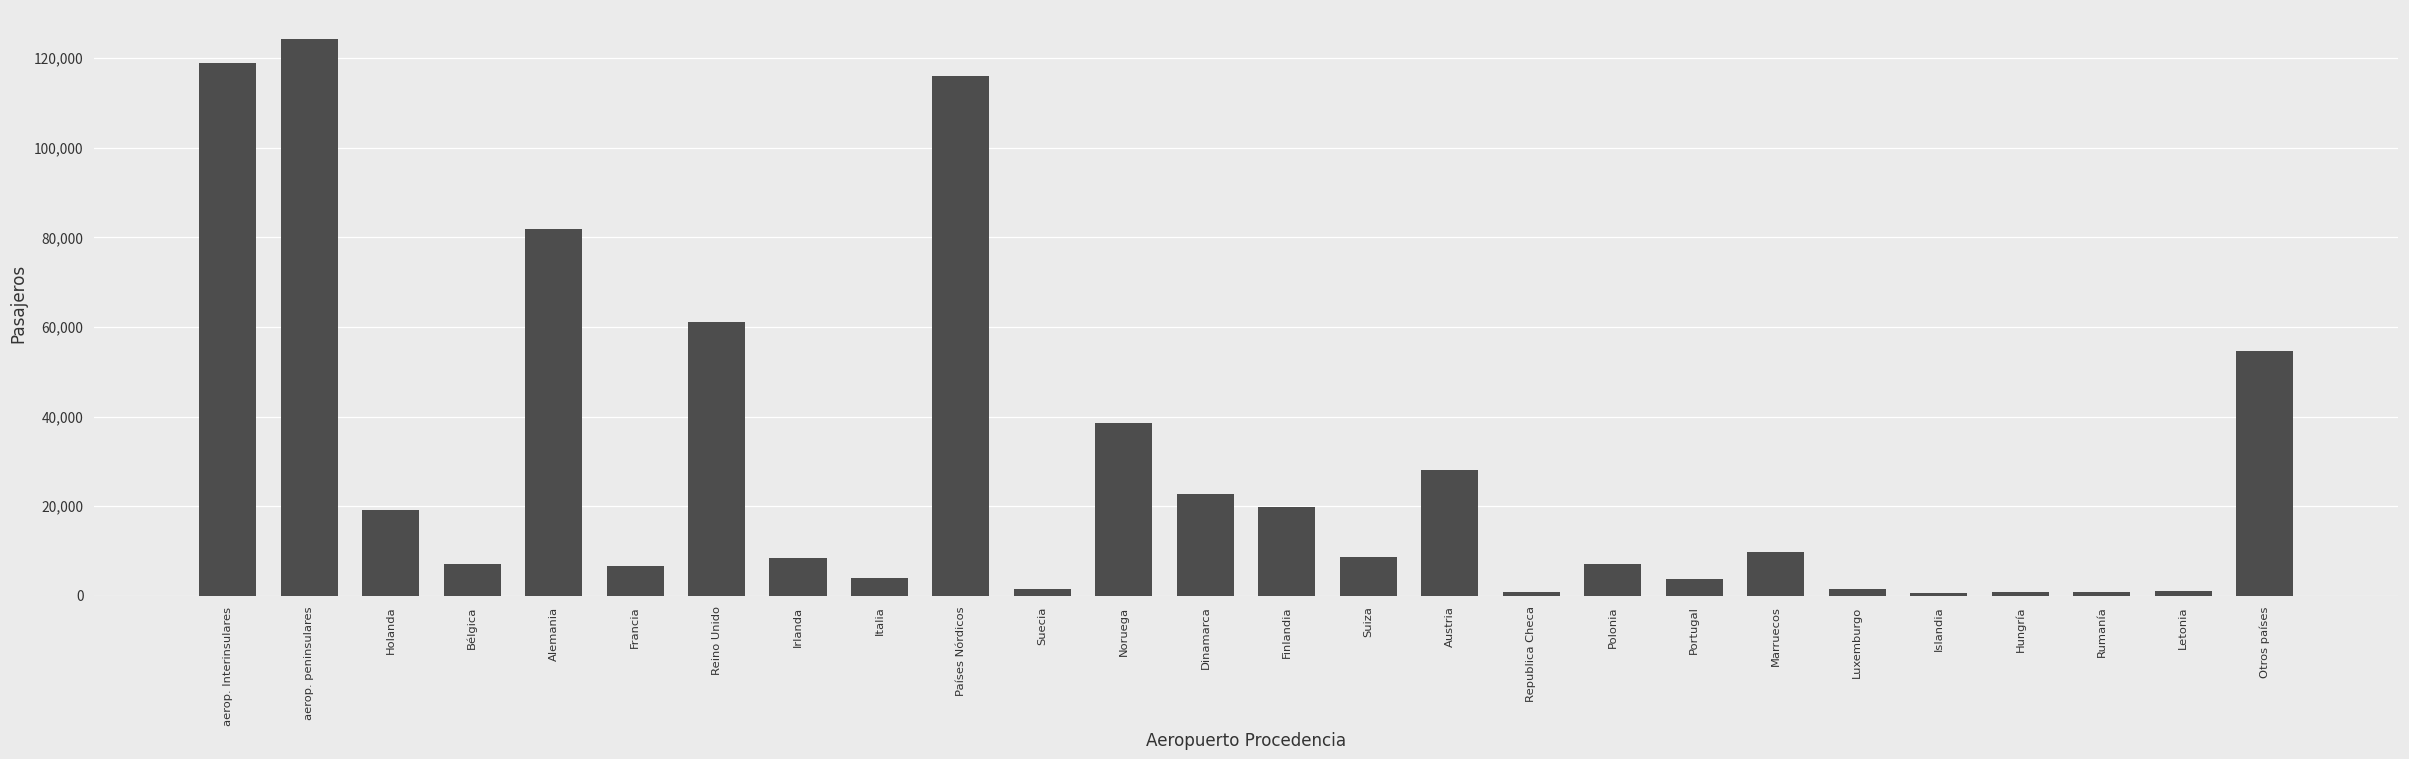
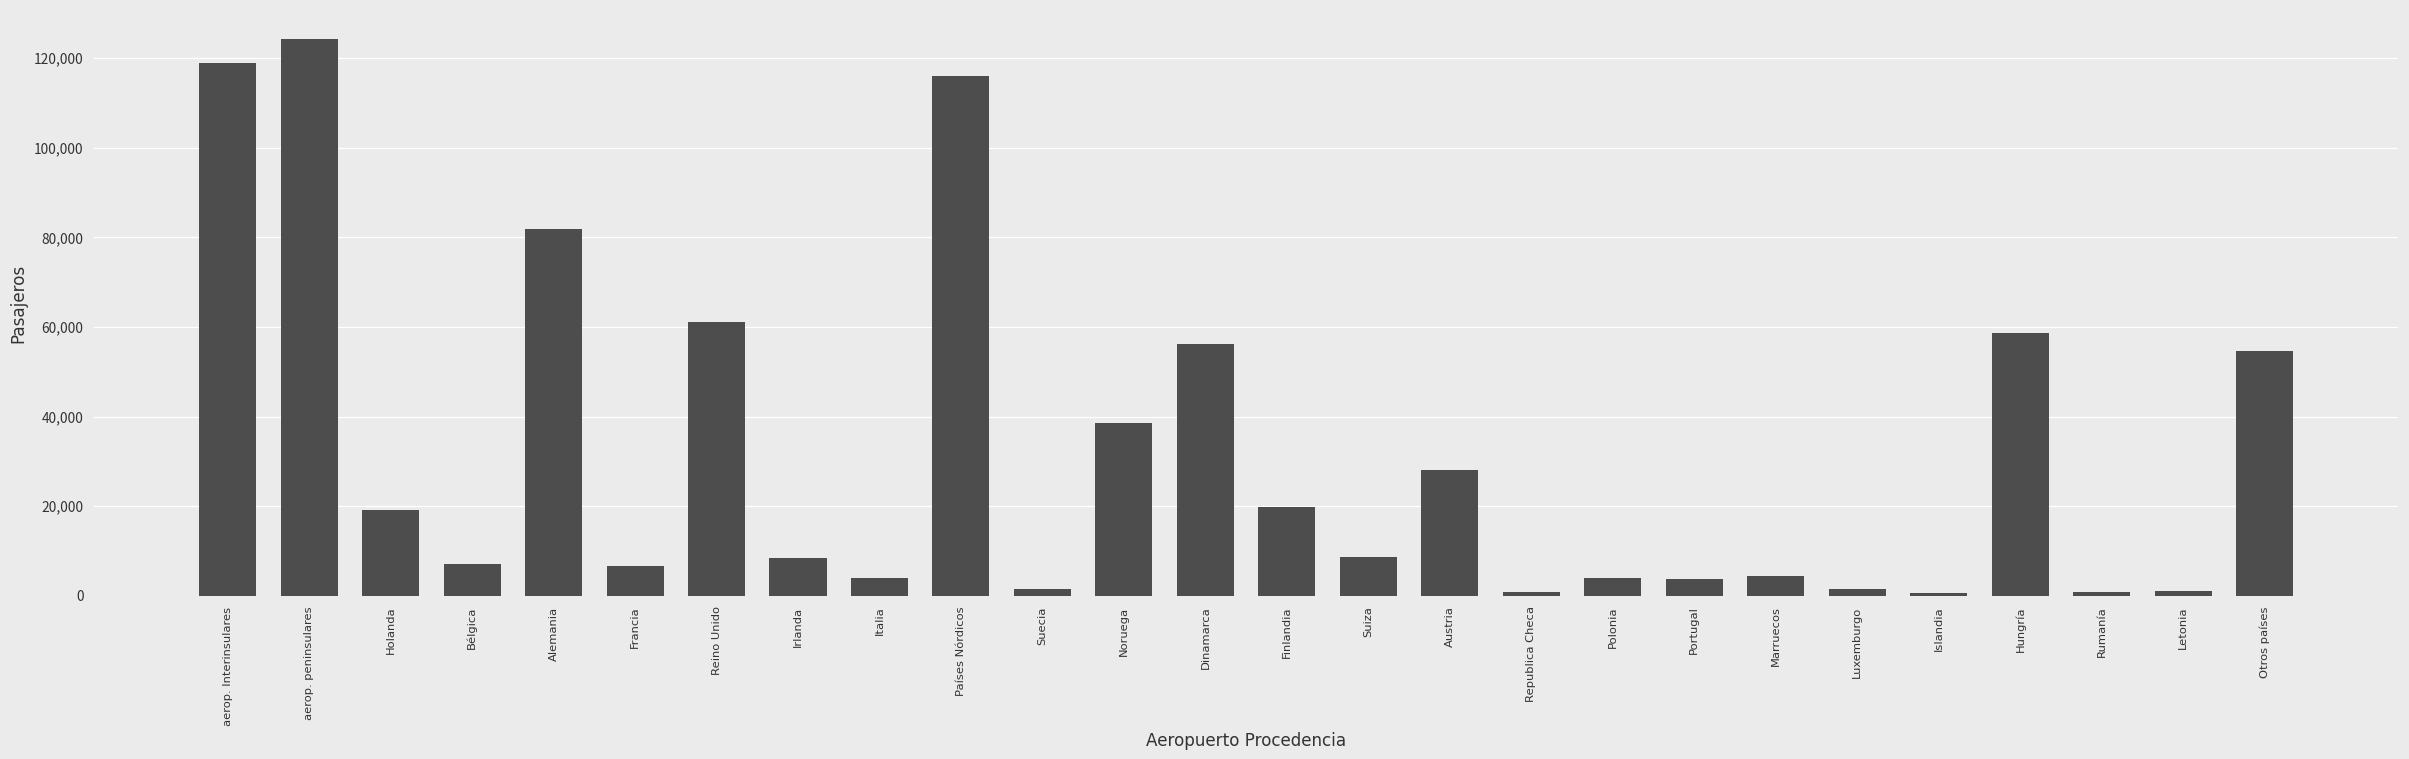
Dinamarca: 23,000 -> 56,000
Polonia: 7,000 -> 4,000
Marruecos: 10,000 -> 4,000
Hungría: 1,000 -> 59,000
